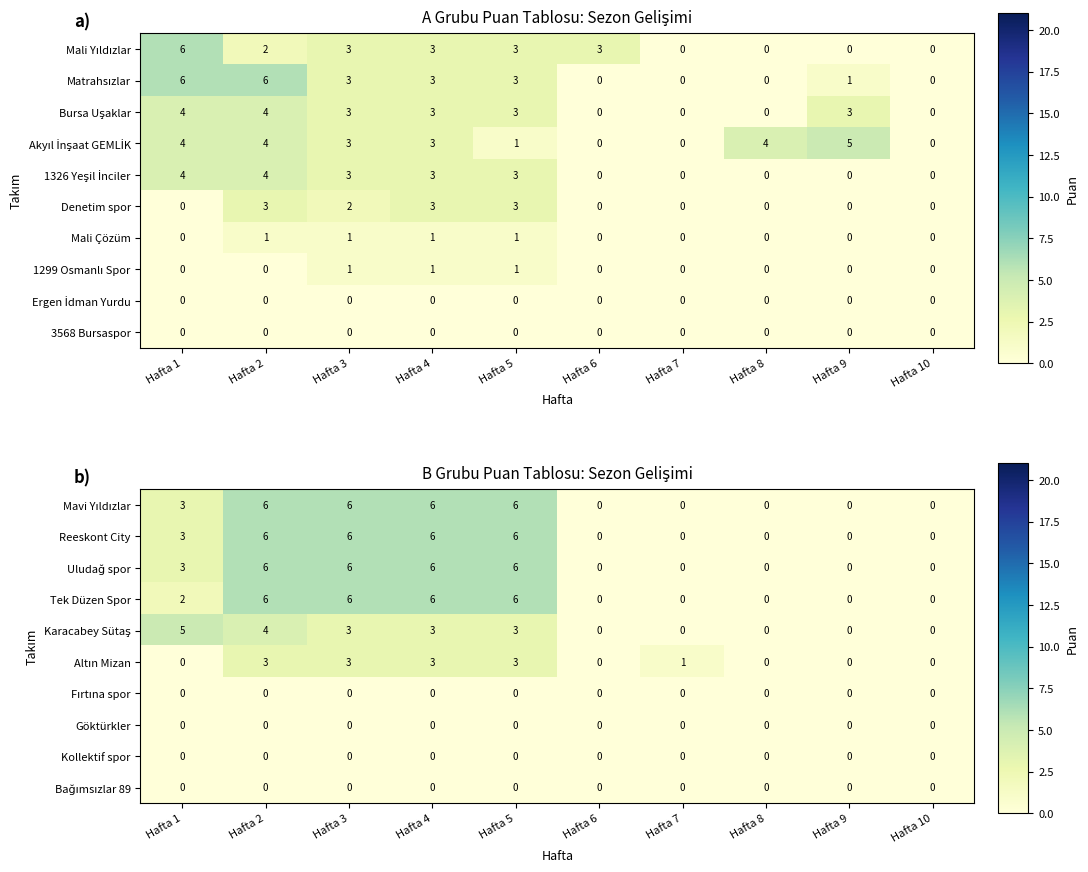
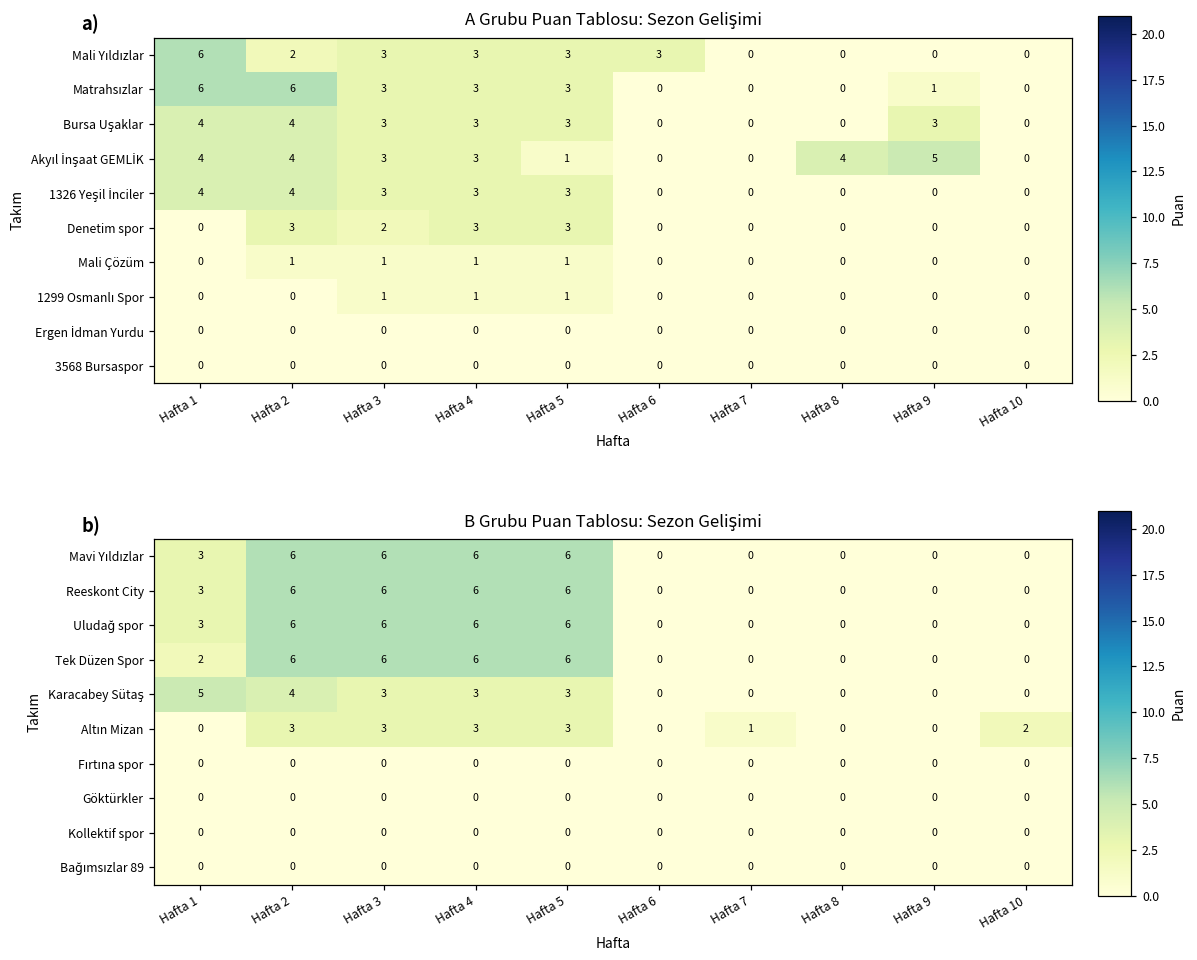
B Grubu Puan Tablosu: Sezon Gelişimi, Altın Mizan, Hafta 10: 0 -> 2
